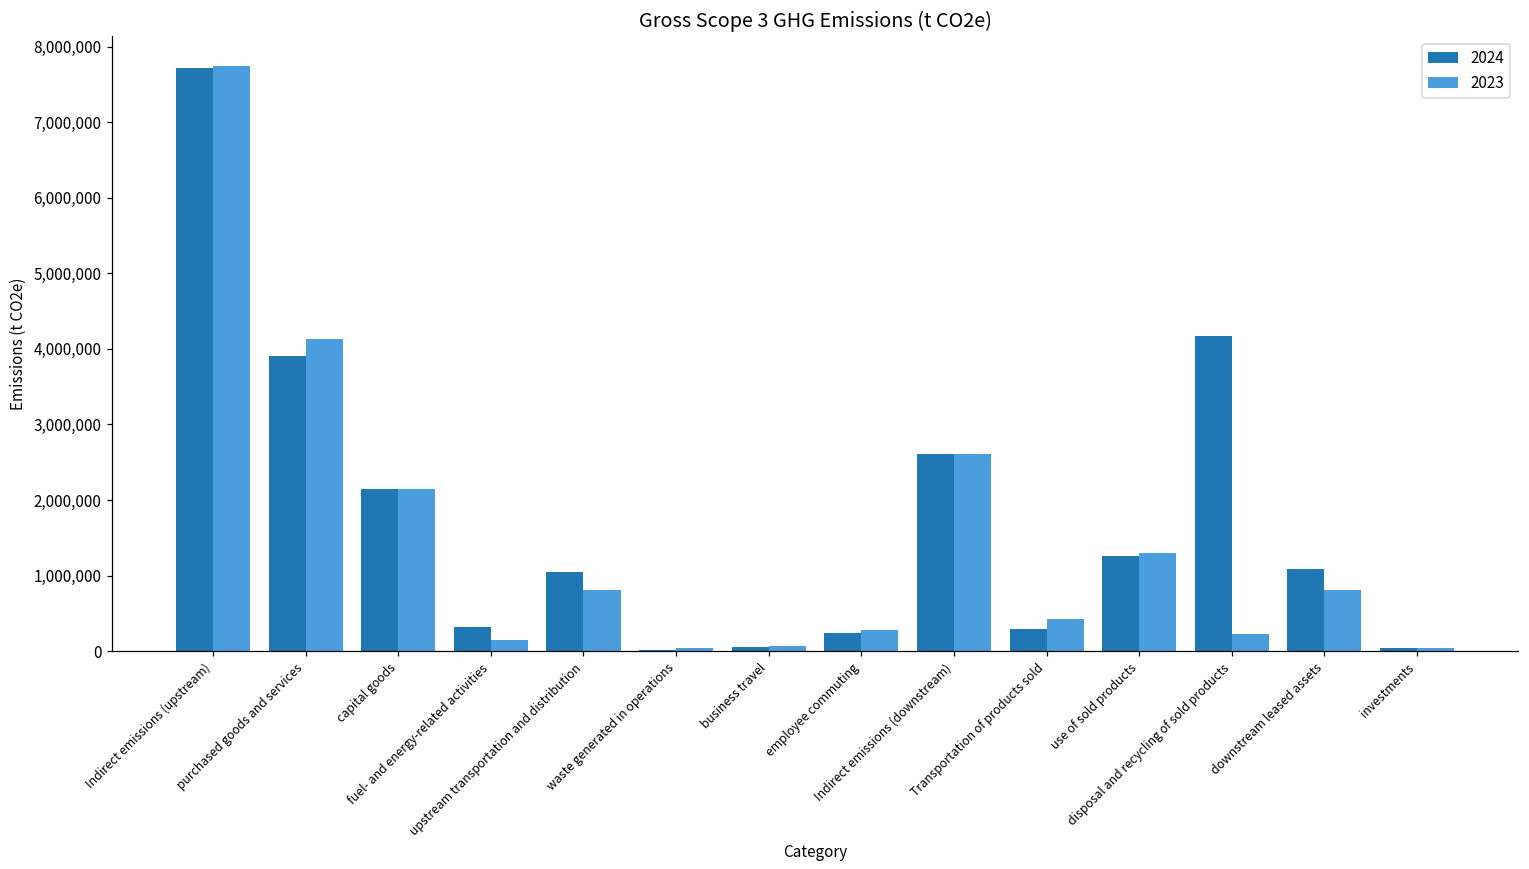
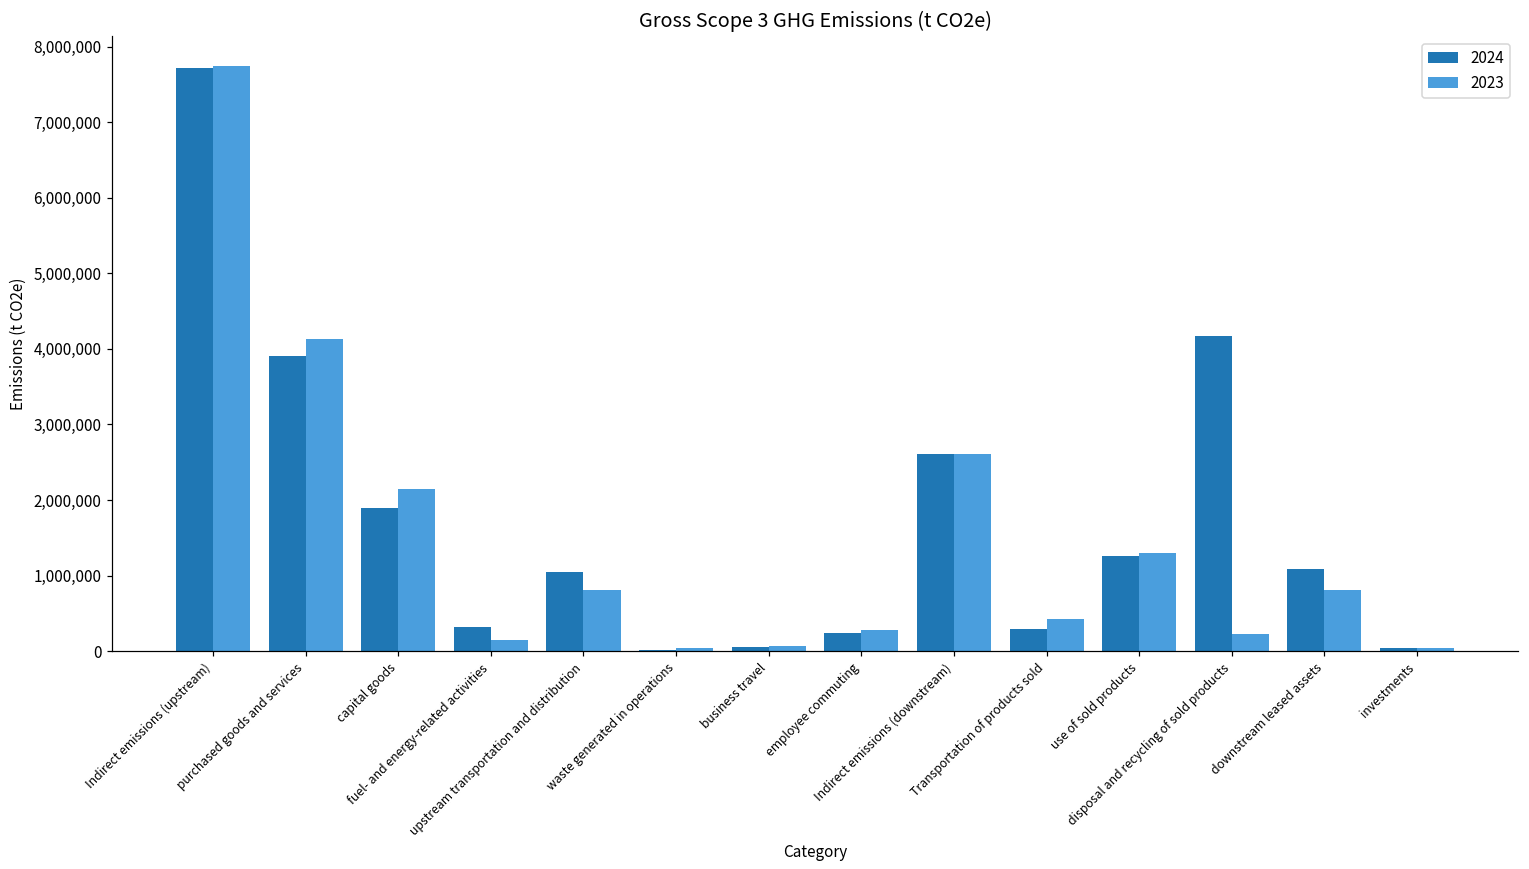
2024, capital goods: 2,100,000 -> 1,900,000
